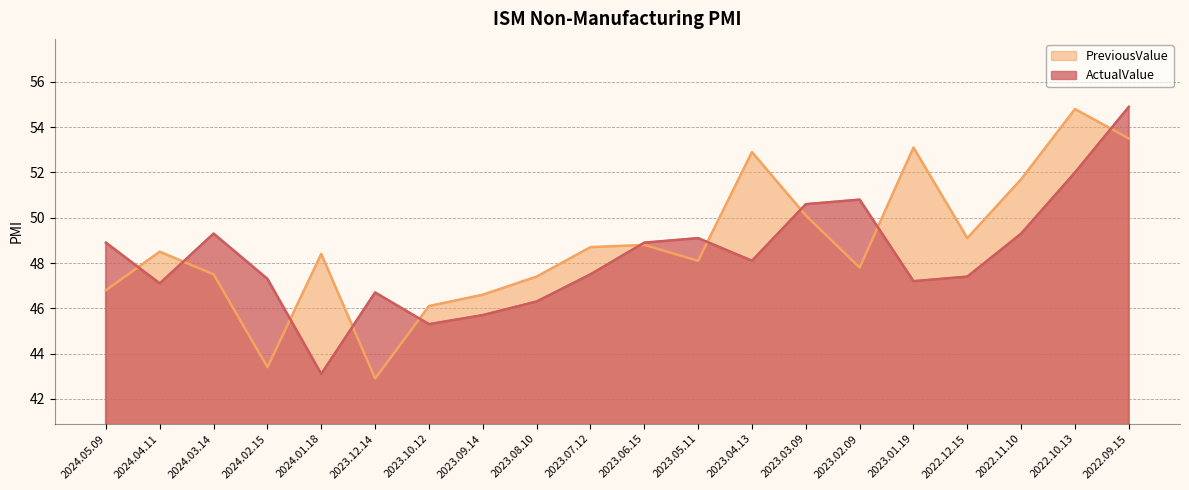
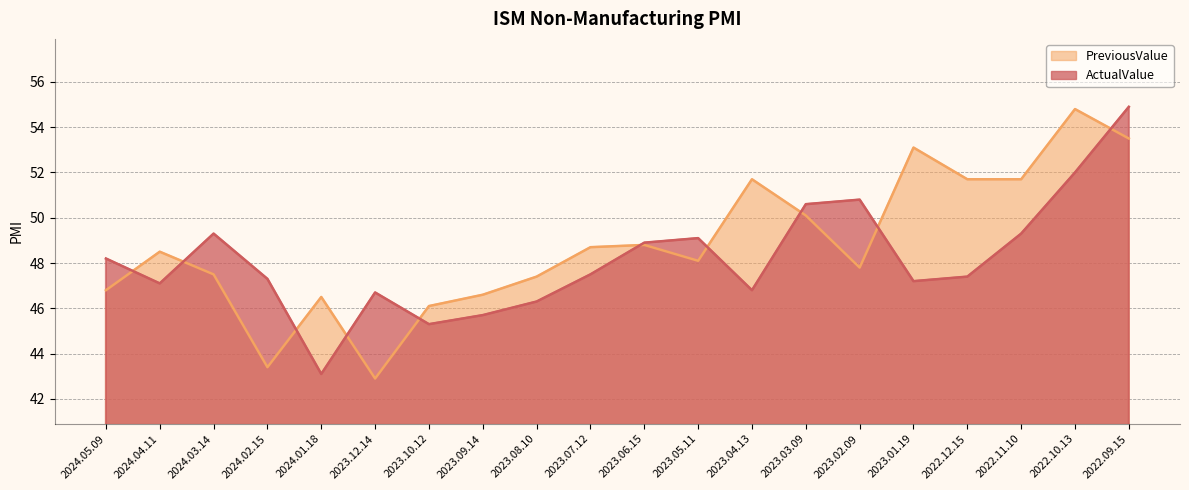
ActualValue, 2024.05.09: 48.9 -> 48.2
PreviousValue, 2024.01.18: 48.4 -> 46.5
PreviousValue, 2023.04.13: 52.9 -> 51.7
ActualValue, 2023.04.13: 48.1 -> 46.8
PreviousValue, 2022.12.15: 49.1 -> 51.7
